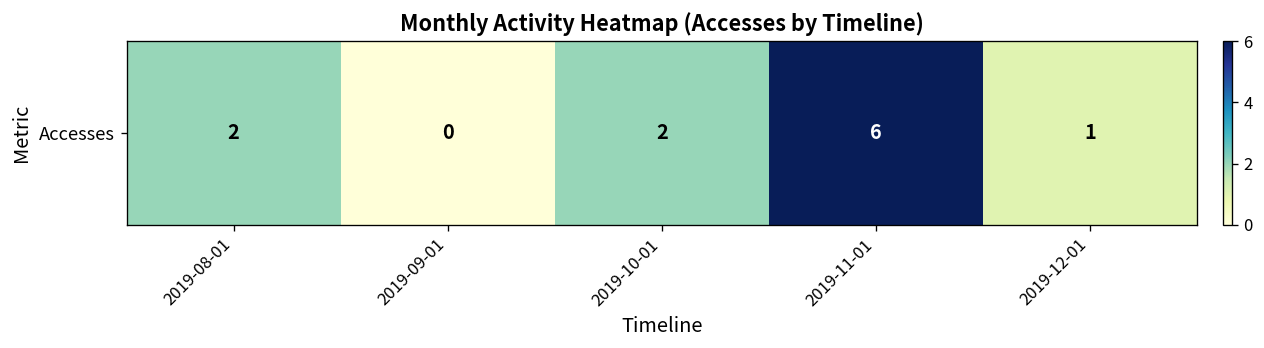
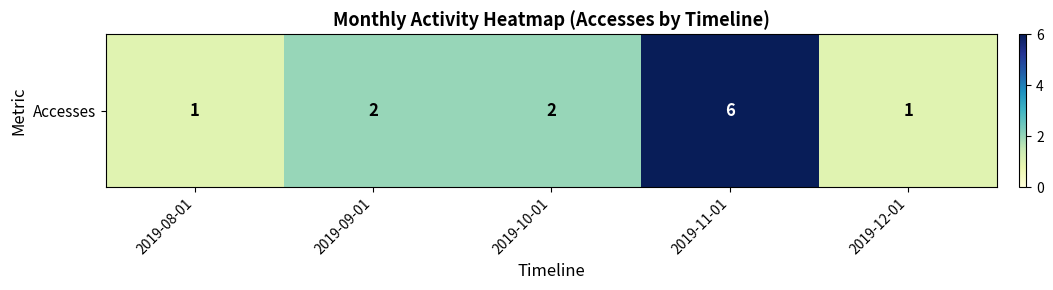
Accesses, 2019-08-01: 2 -> 1
Accesses, 2019-09-01: 0 -> 2
